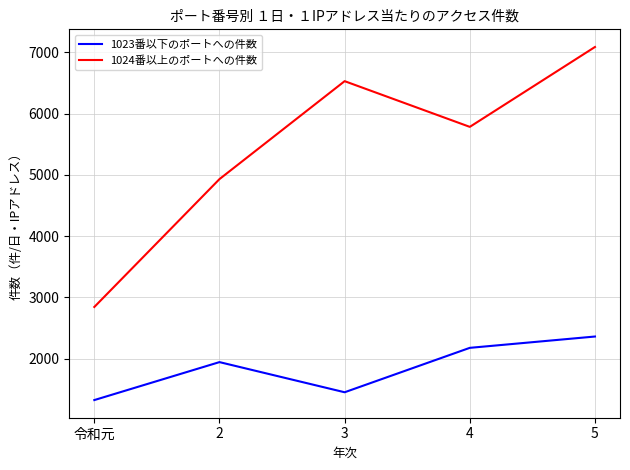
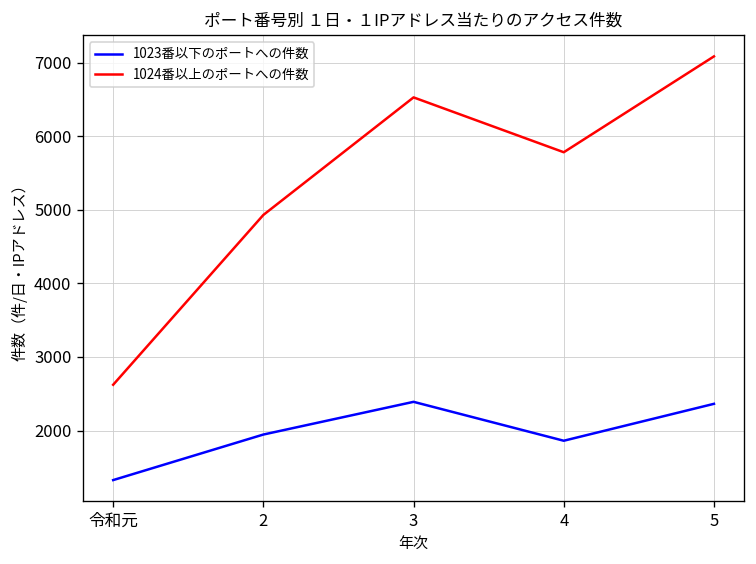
1024番以上のポートへの件数, 令和元: 2800 -> 2600
1023番以下のポートへの件数, 3: 1500 -> 2400
1023番以下のポートへの件数, 4: 2200 -> 1900
